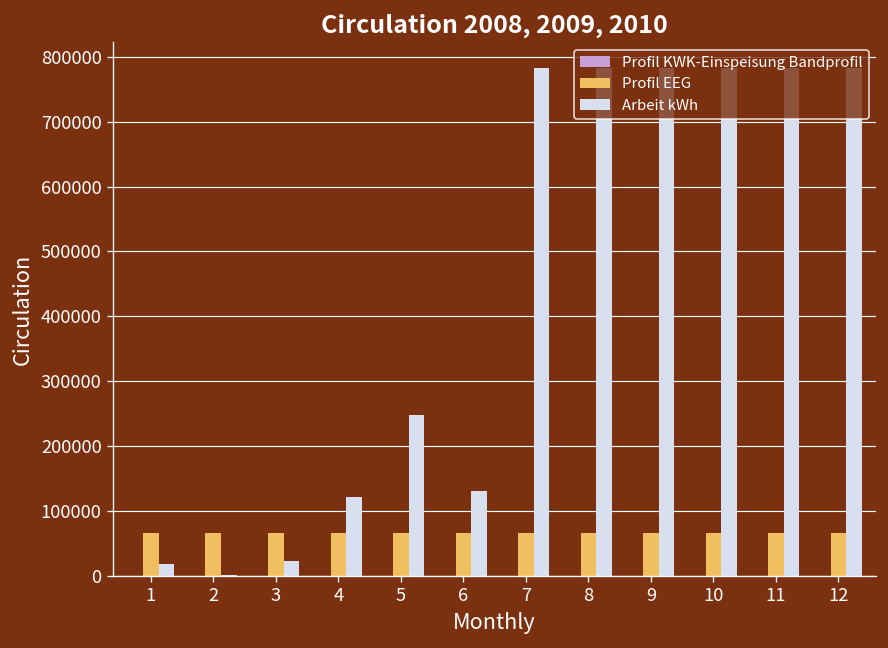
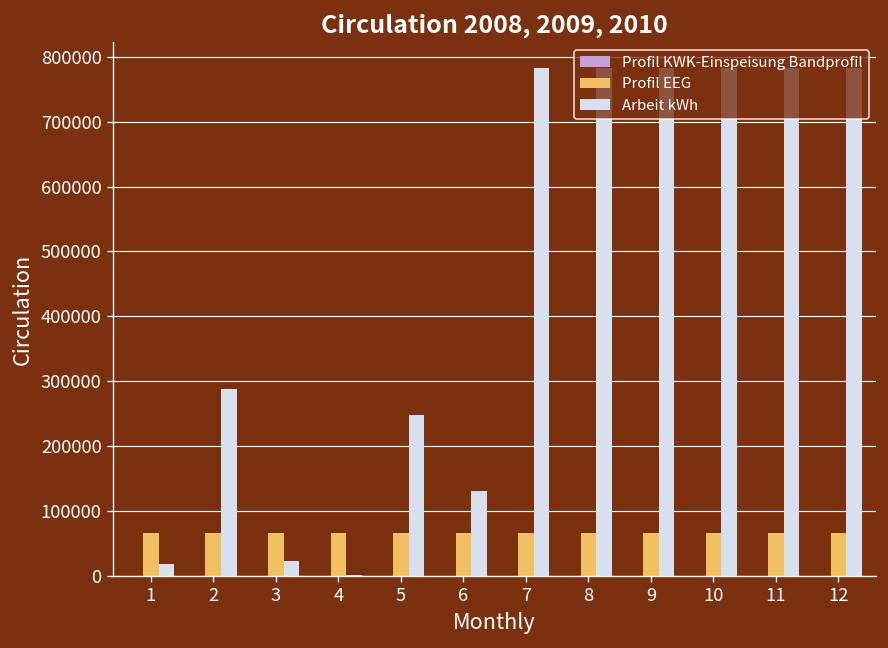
Arbeit kWh, 2: 0 -> 290000
Arbeit kWh, 4: 120000 -> 0
